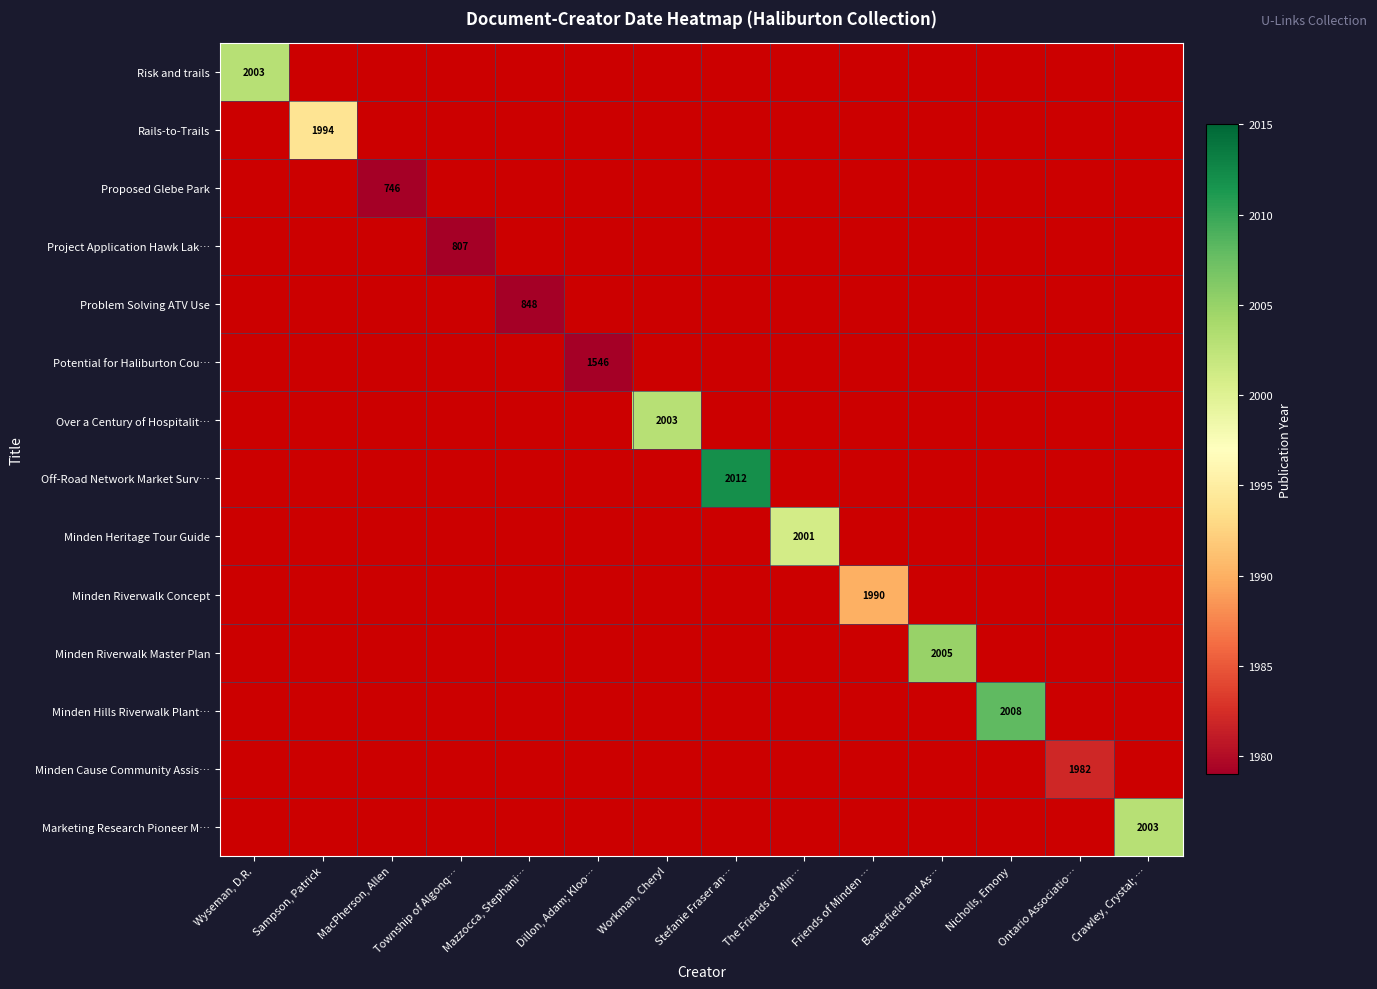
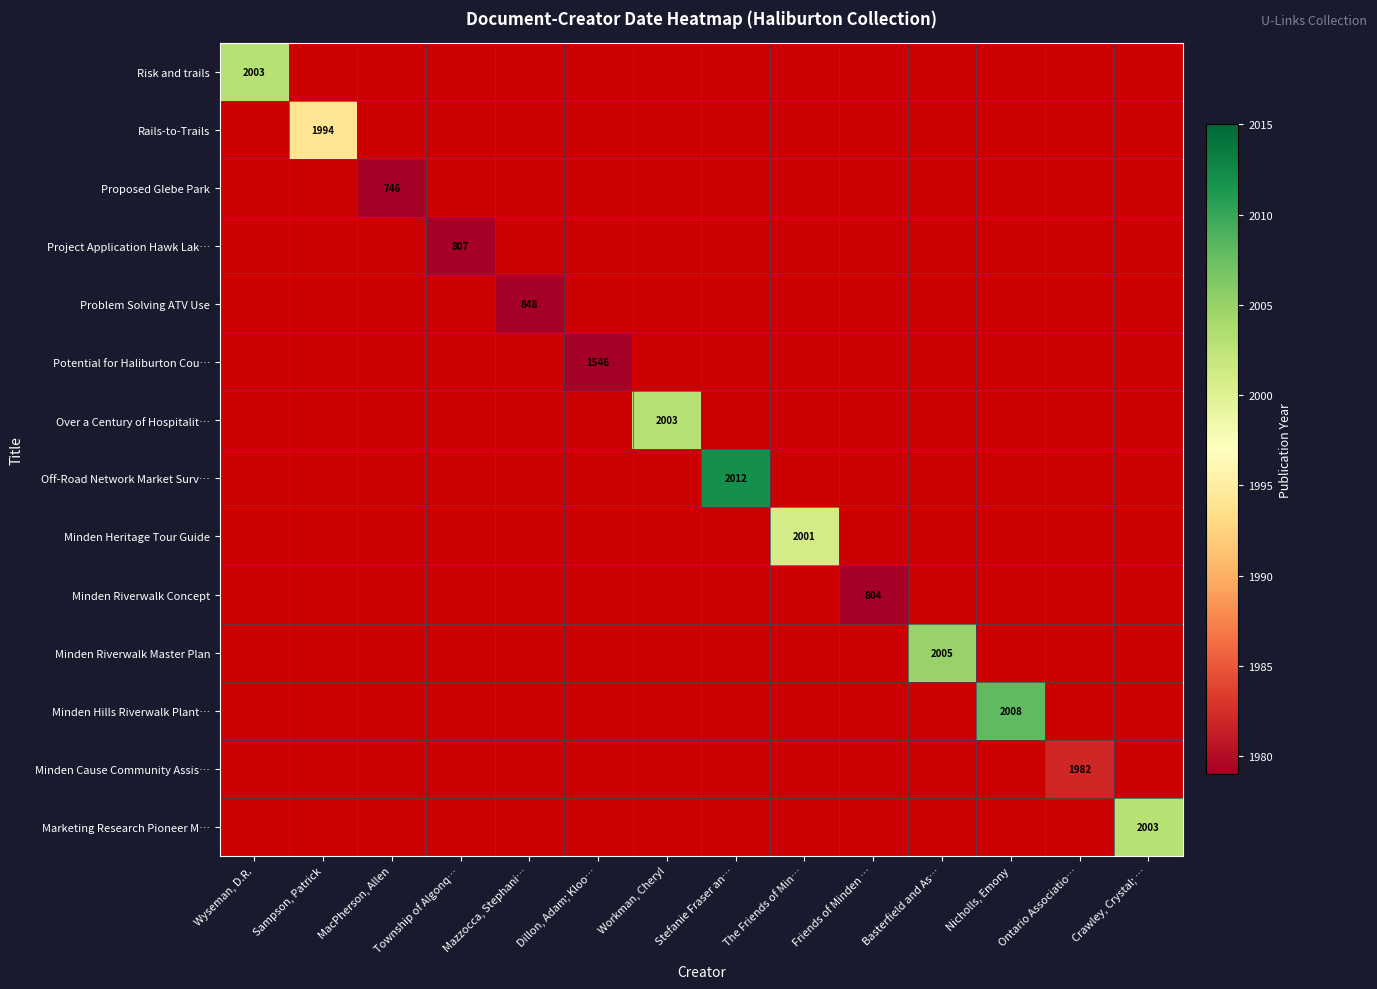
Minden Riverwalk Concept, Friends of Minden …: 1990 -> 804
